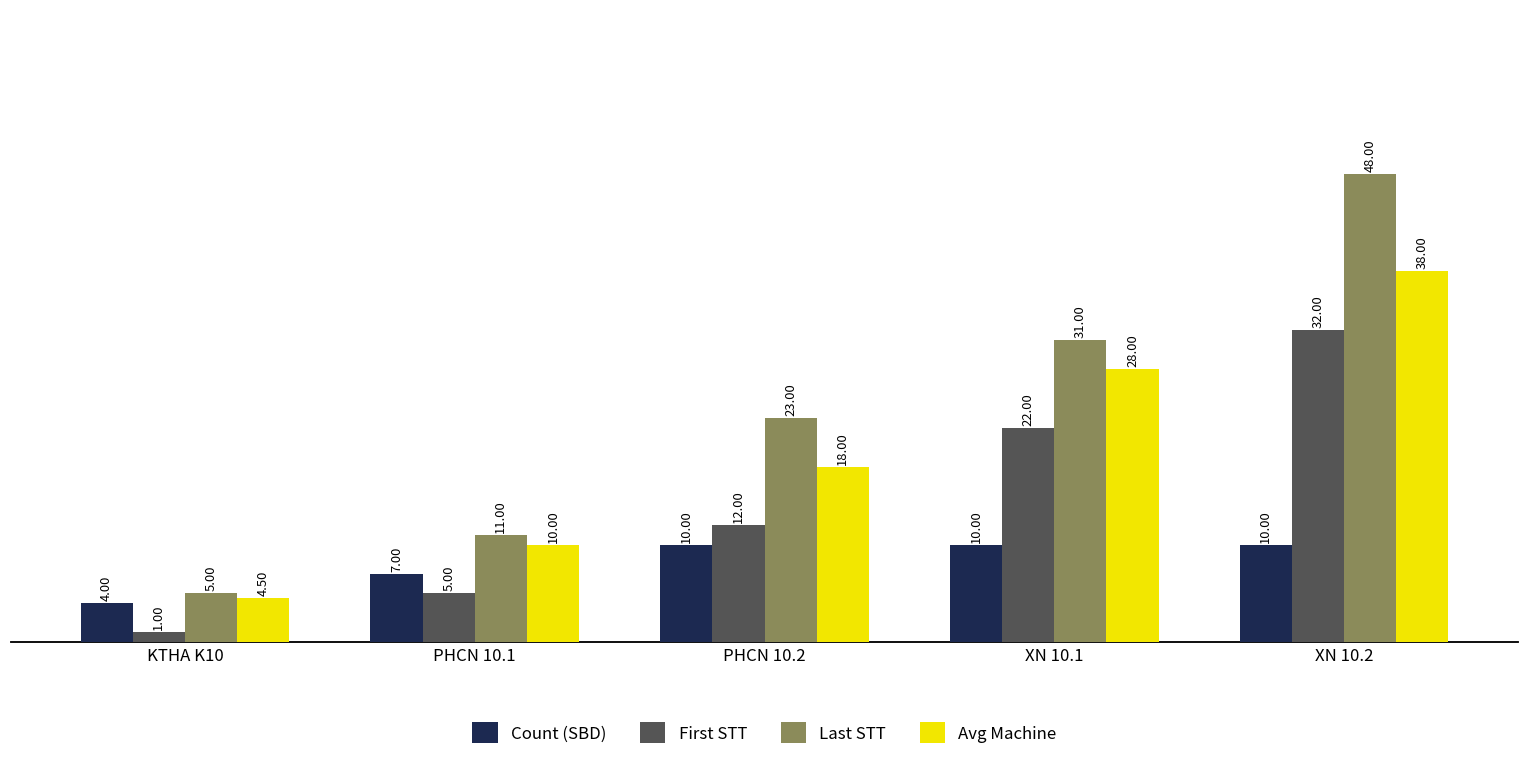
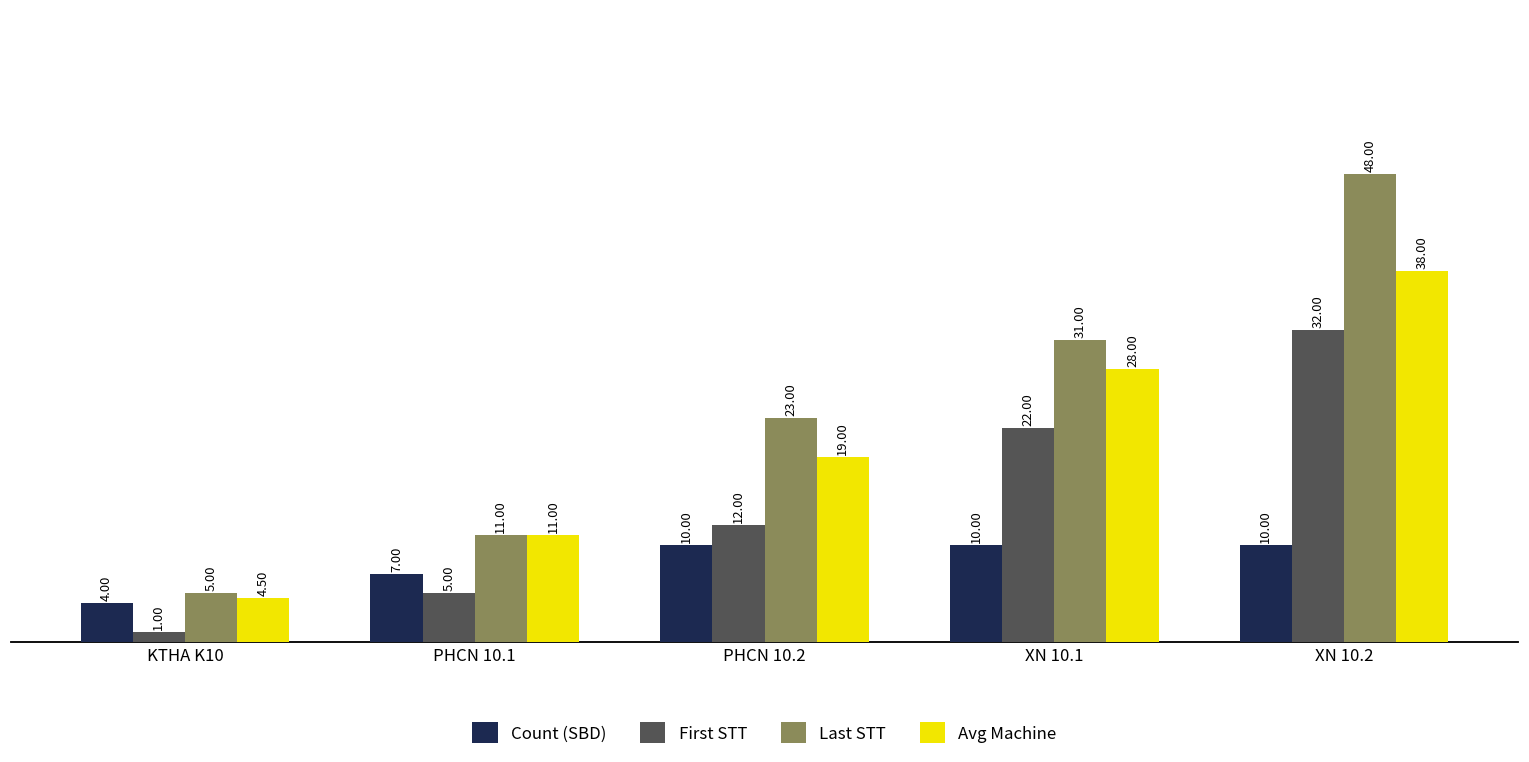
Avg Machine, PHCN 10.1: 10.00 -> 11.00
Avg Machine, PHCN 10.2: 18.00 -> 19.00
